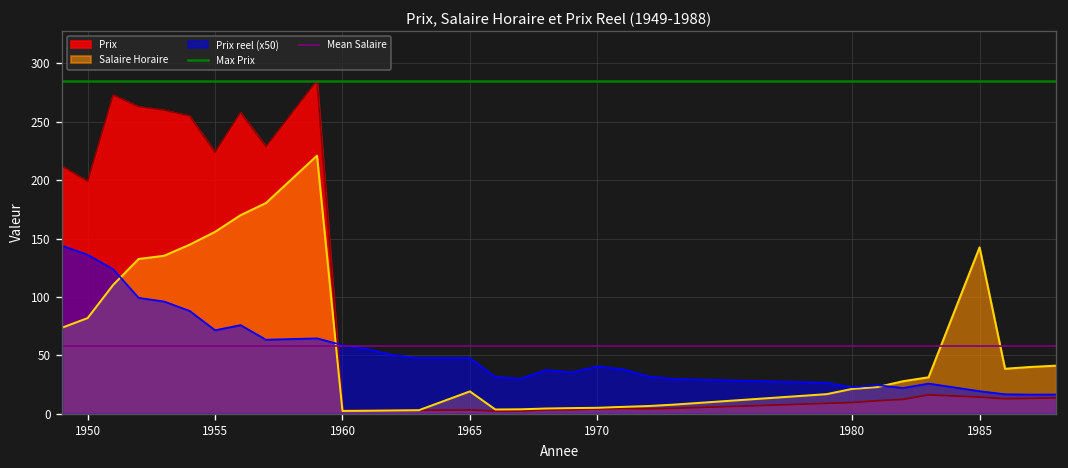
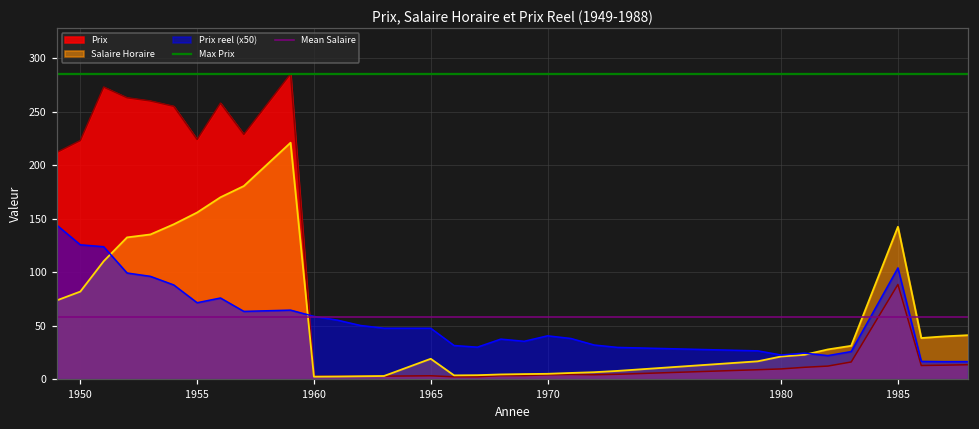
Prix, 1950: 200 -> 220
Prix reel (x50), 1950: 140 -> 130
Prix, 1985: 10 -> 90
Prix reel (x50), 1985: 20 -> 100
